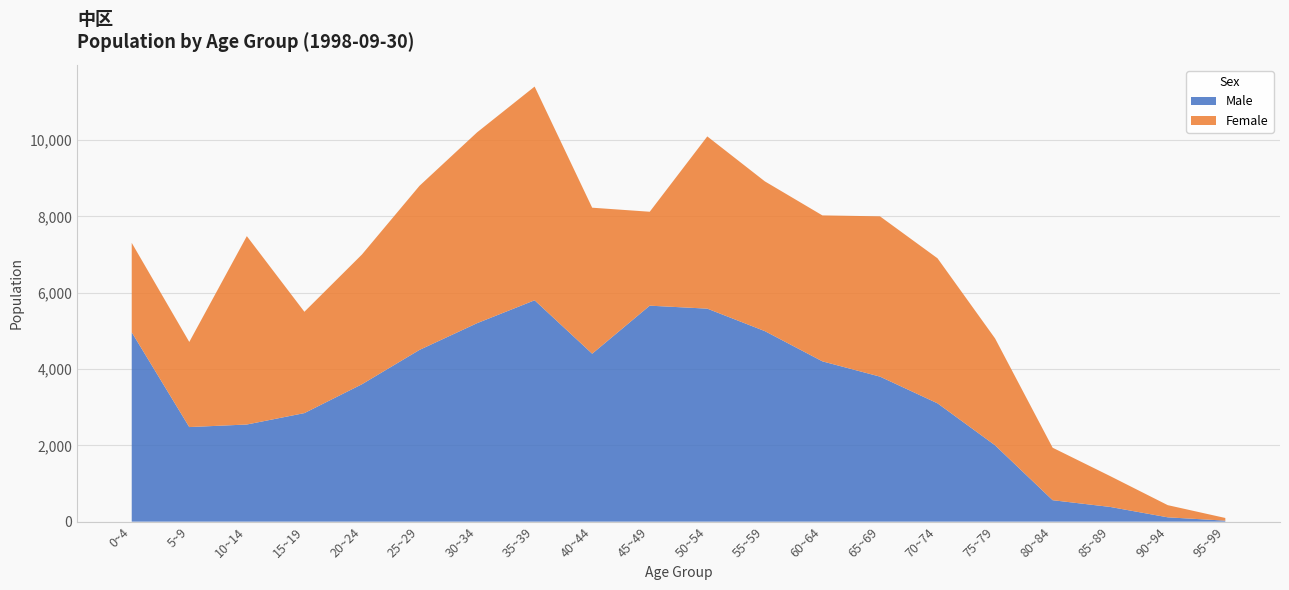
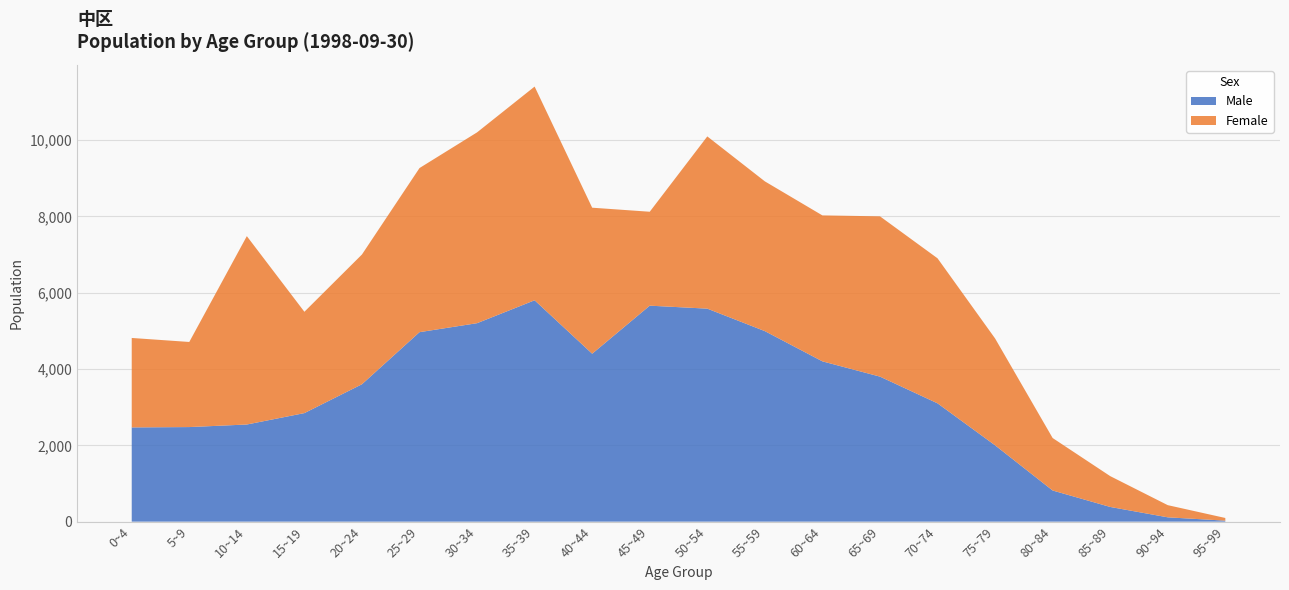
Male, 0~4: 5,000 -> 2,500
Male, 25~29: 4,500 -> 5,000
Male, 80~84: 600 -> 800
